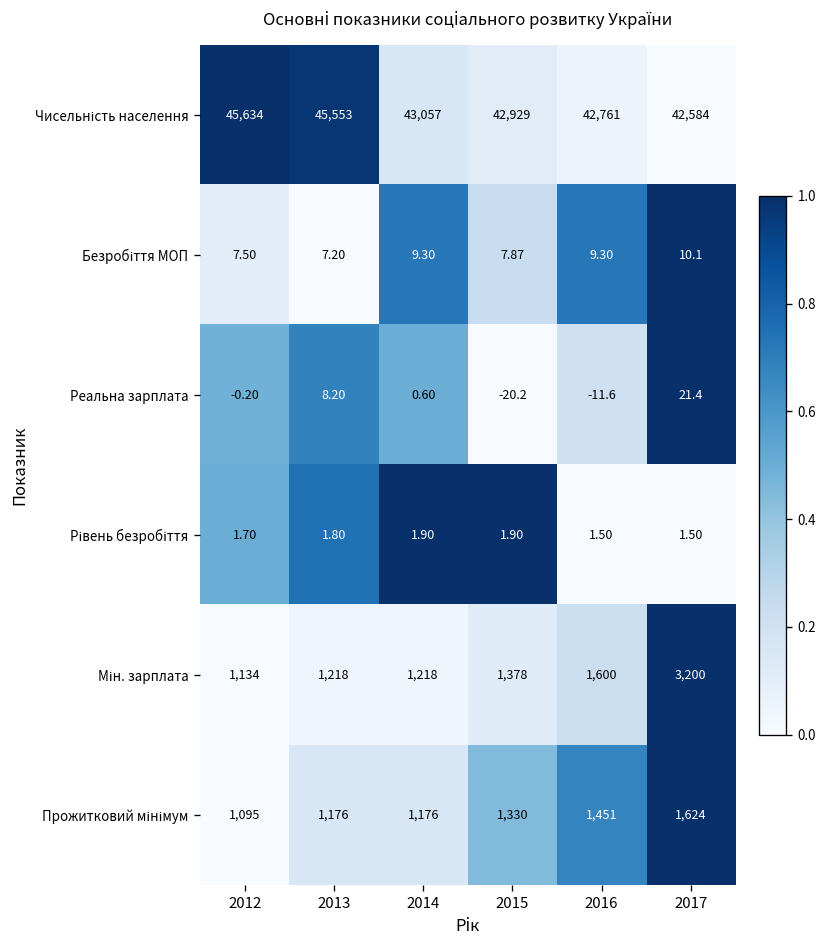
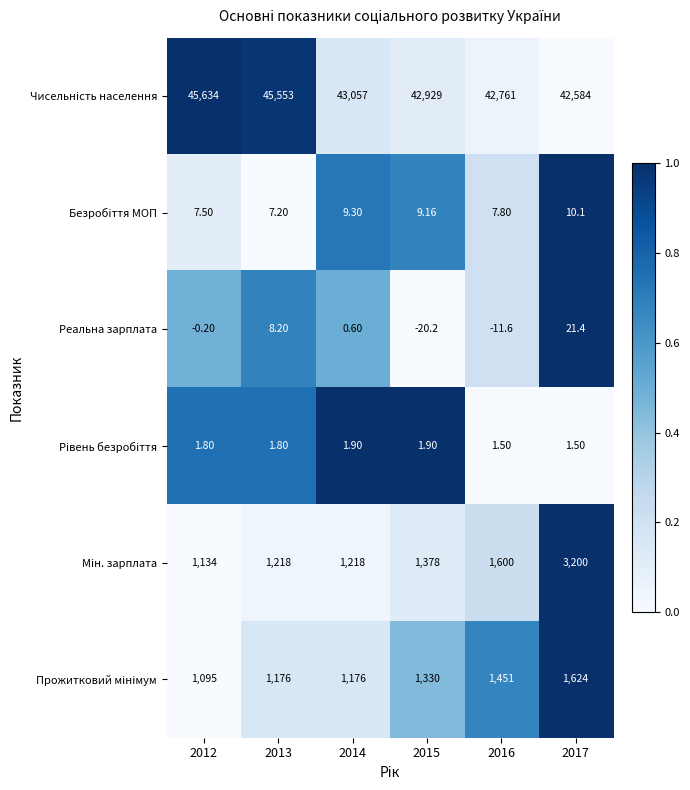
Безробіття МОП, 2015: 7.87 -> 9.16
Безробіття МОП, 2016: 9.30 -> 7.80
Рівень безробіття, 2012: 1.70 -> 1.80
